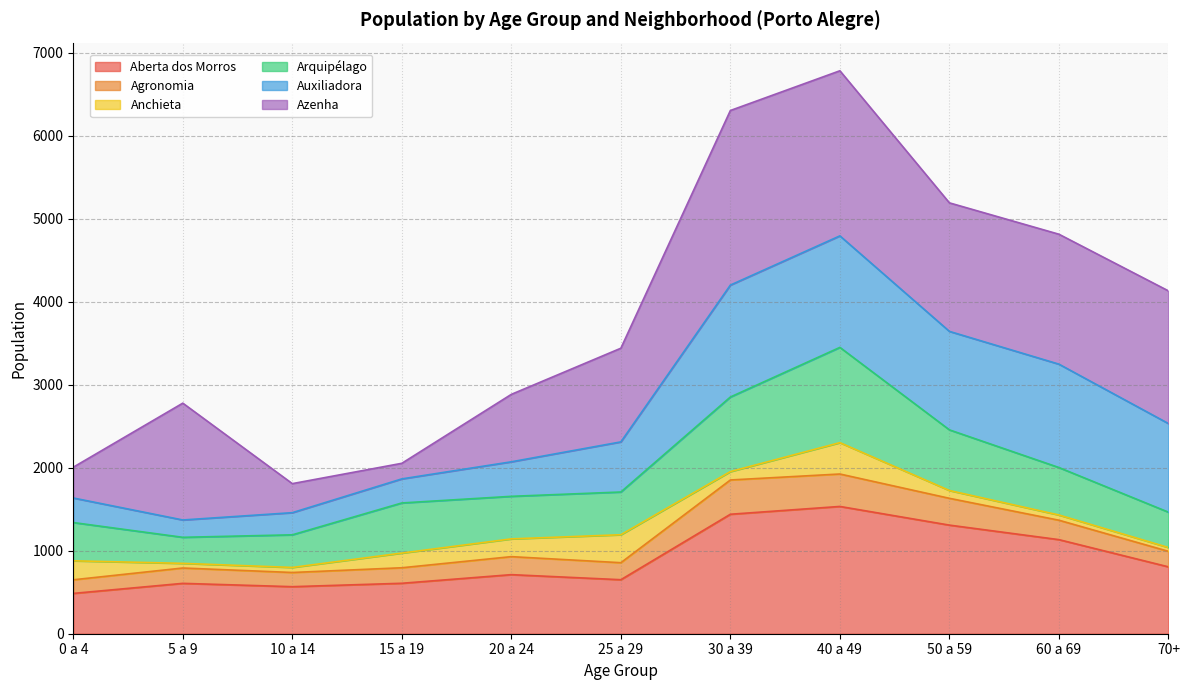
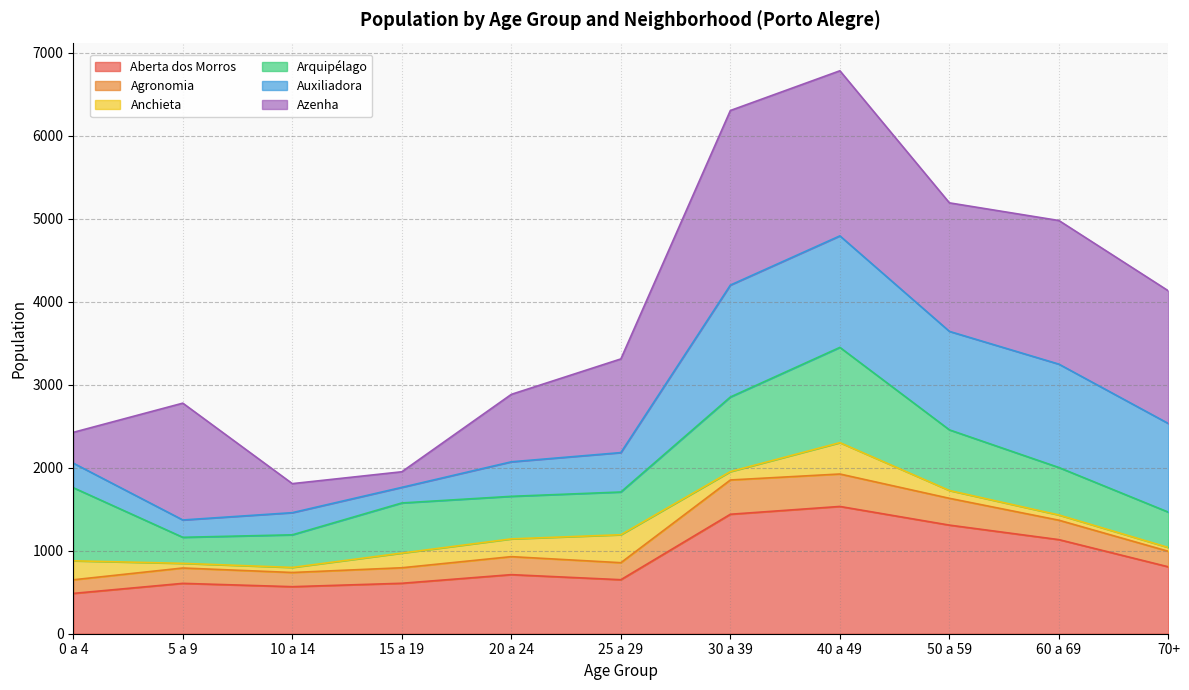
Arquipélago, 0 a 4: 500 -> 900
Auxiliadora, 15 a 19: 300 -> 200
Auxiliadora, 25 a 29: 600 -> 500
Azenha, 60 a 69: 1600 -> 1700
